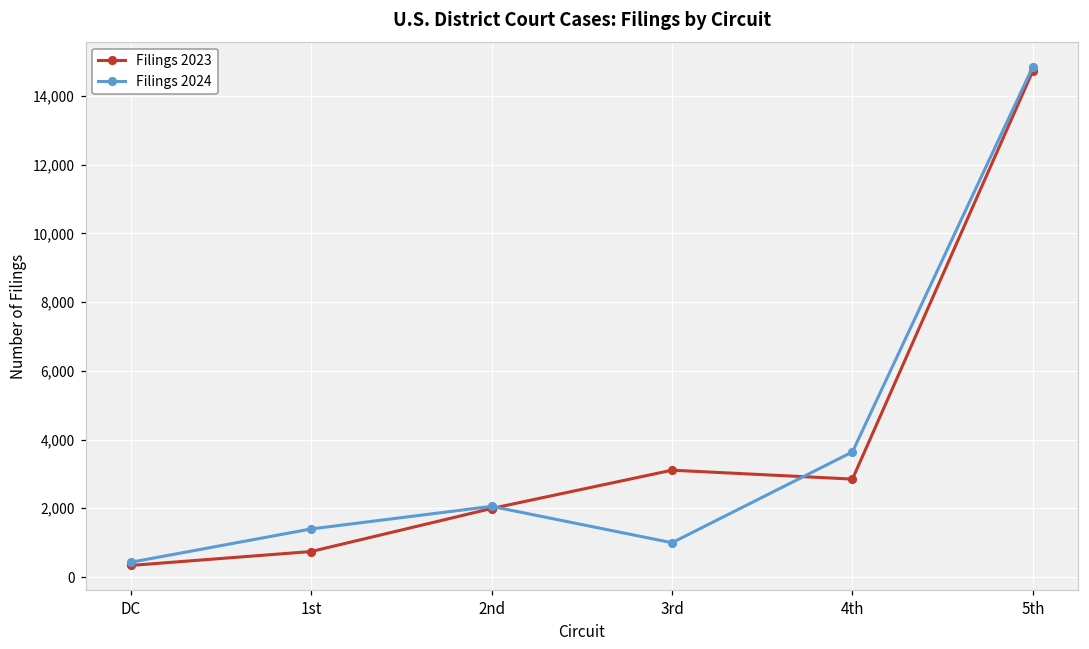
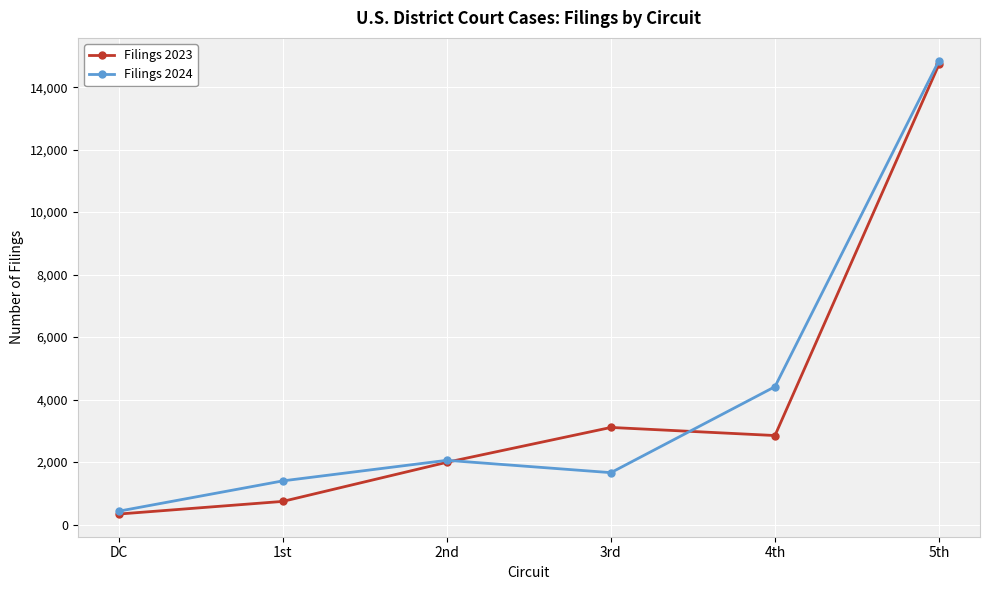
Filings 2024, 3rd: 1,000 -> 1,700
Filings 2024, 4th: 3,600 -> 4,400
